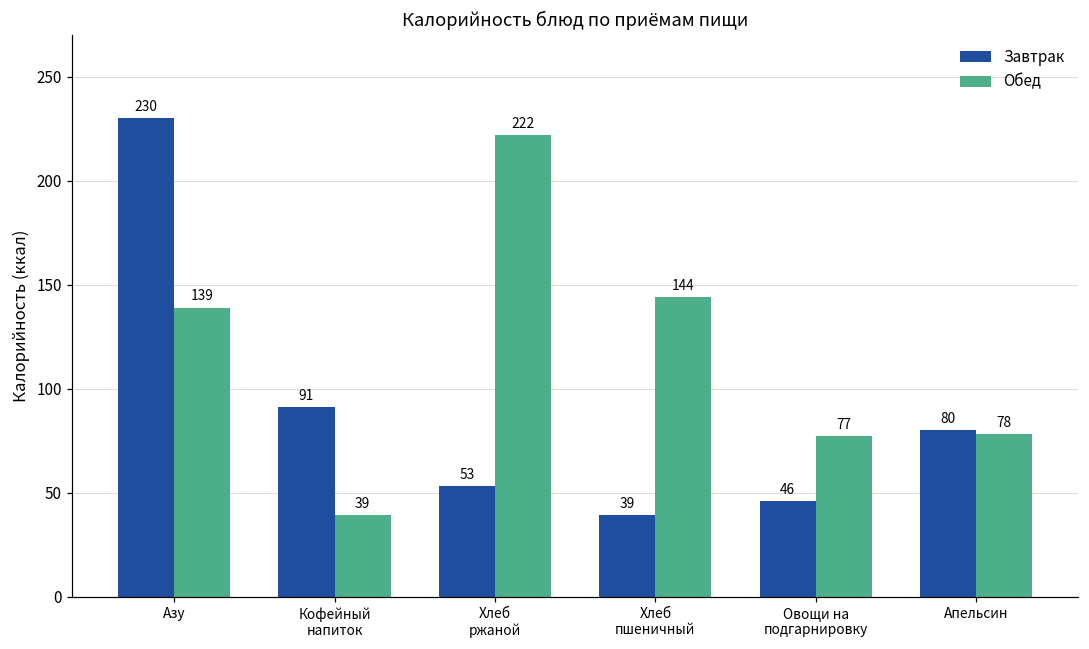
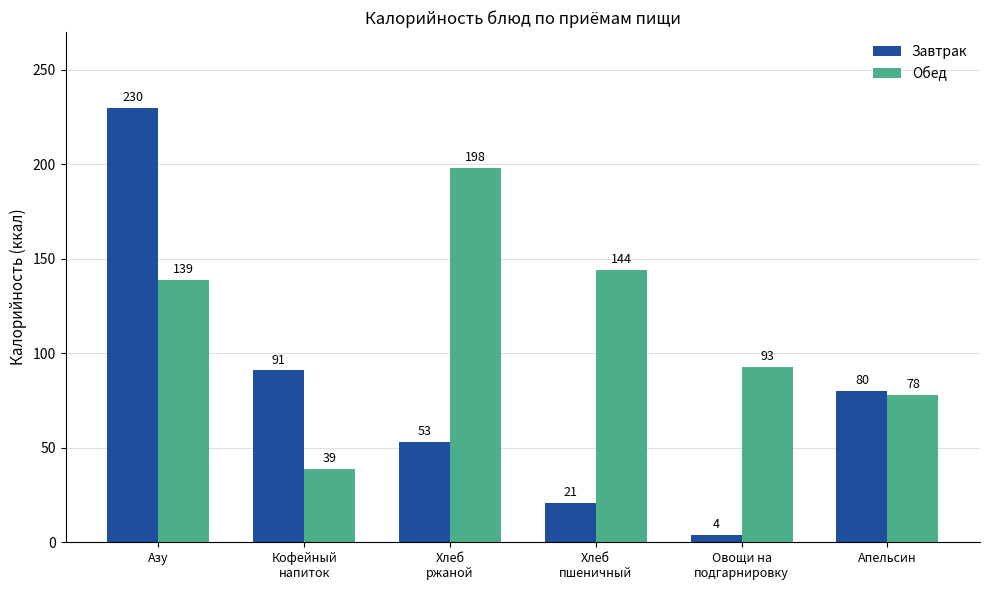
Обед, Хлеб ржаной: 222 -> 198
Завтрак, Хлеб пшеничный: 39 -> 21
Завтрак, Овощи на подгарнировку: 46 -> 4
Обед, Овощи на подгарнировку: 77 -> 93
